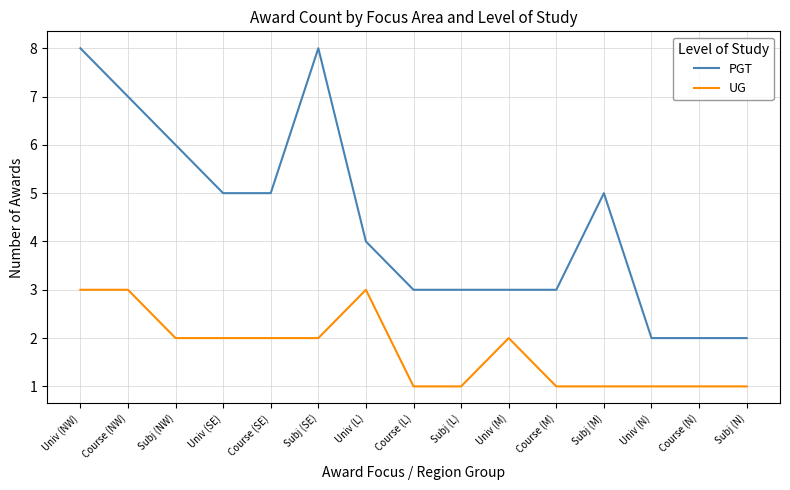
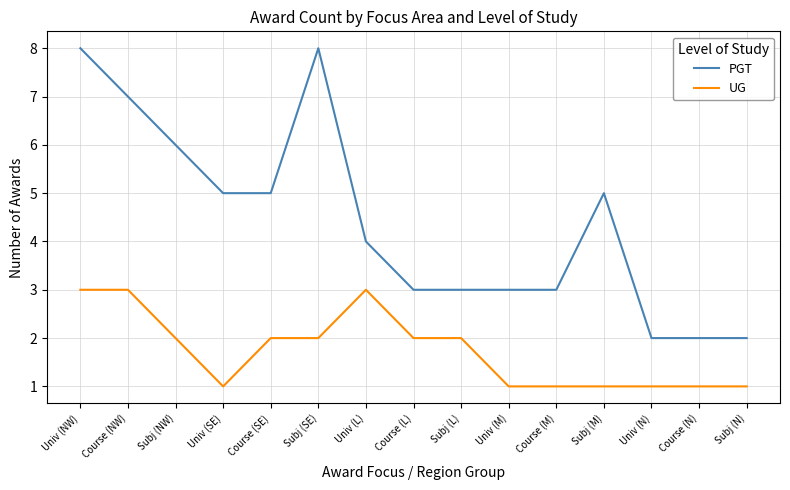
UG, Univ (SE): 2 -> 1
UG, Course (L): 1 -> 2
UG, Subj (L): 1 -> 2
UG, Univ (M): 2 -> 1
